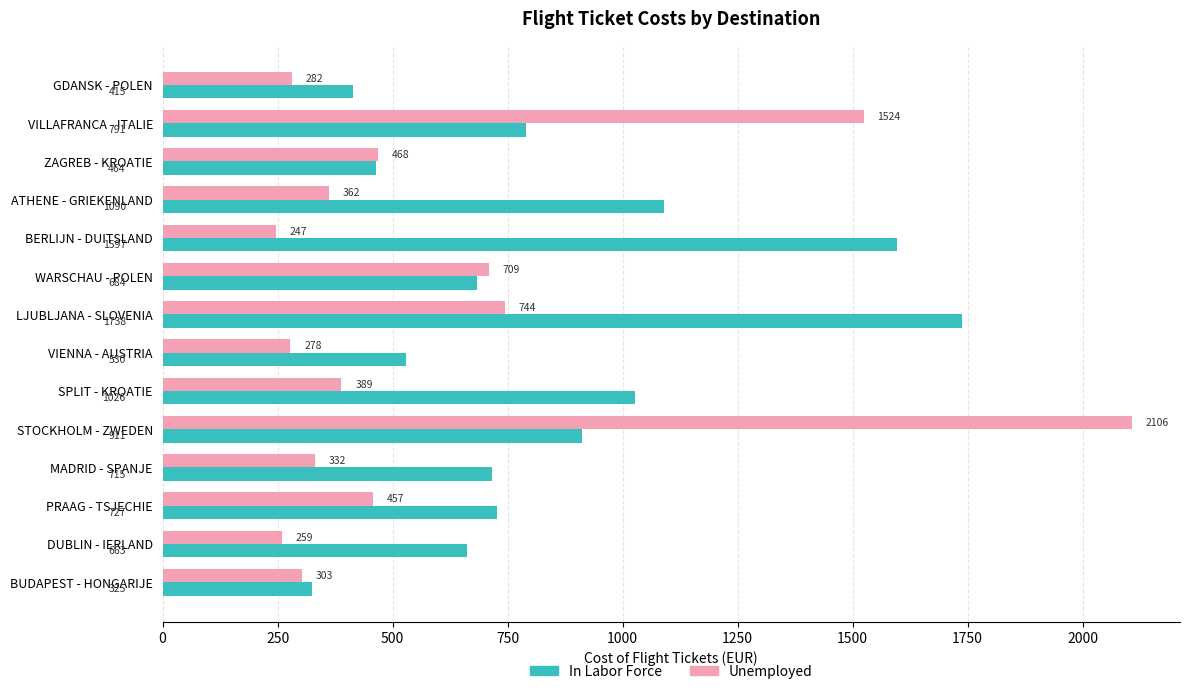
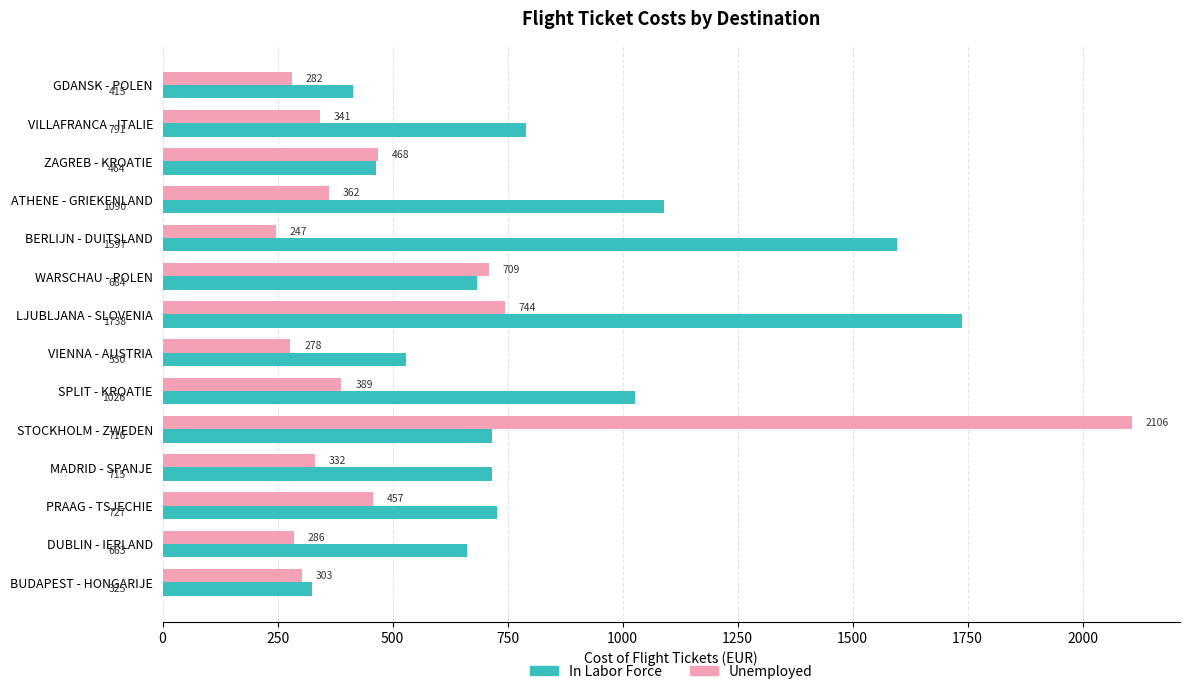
Unemployed, VILLAFRANCA - ITALIE: 1524 -> 341
In Labor Force, STOCKHOLM - ZWEDEN: 911 -> 716
Unemployed, DUBLIN - IERLAND: 259 -> 286
